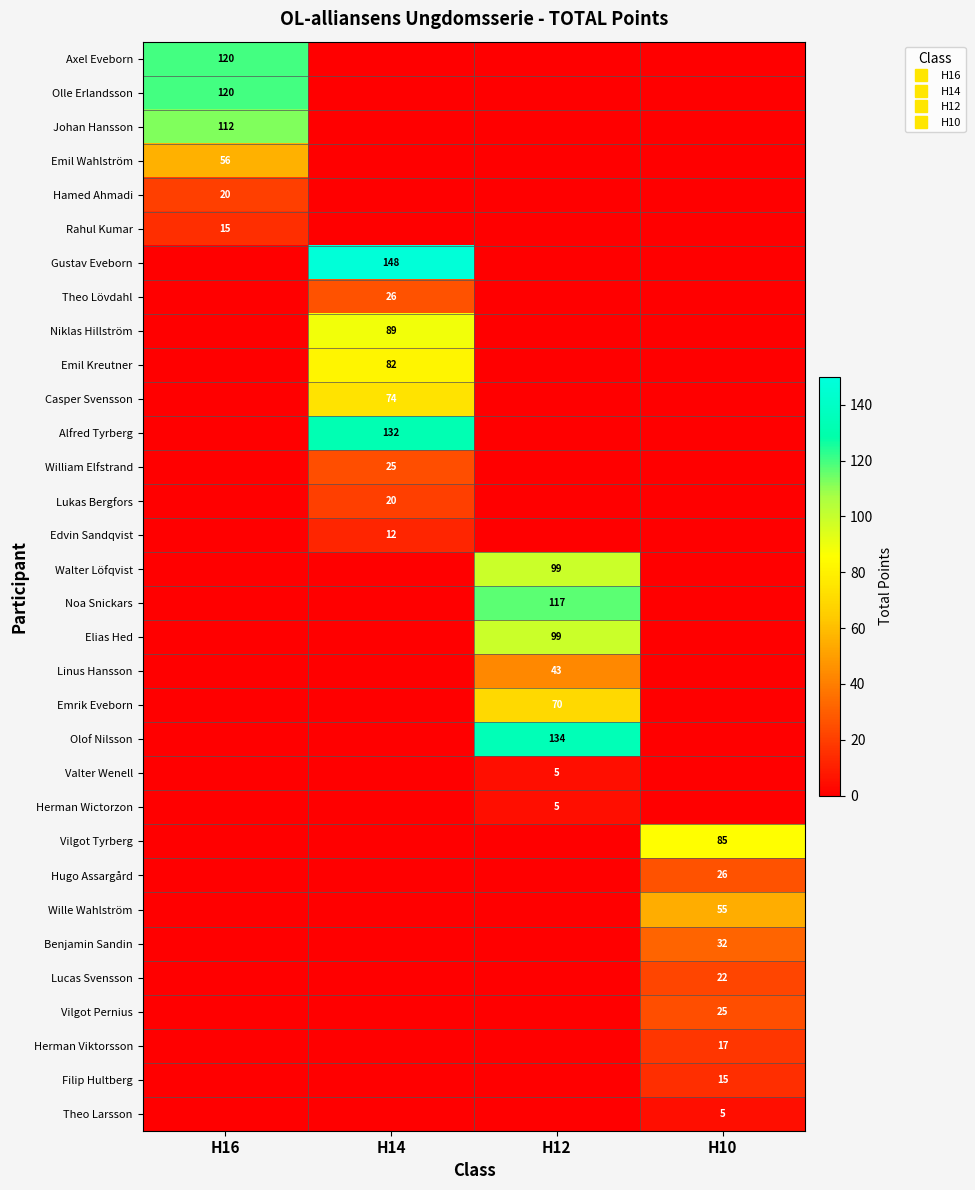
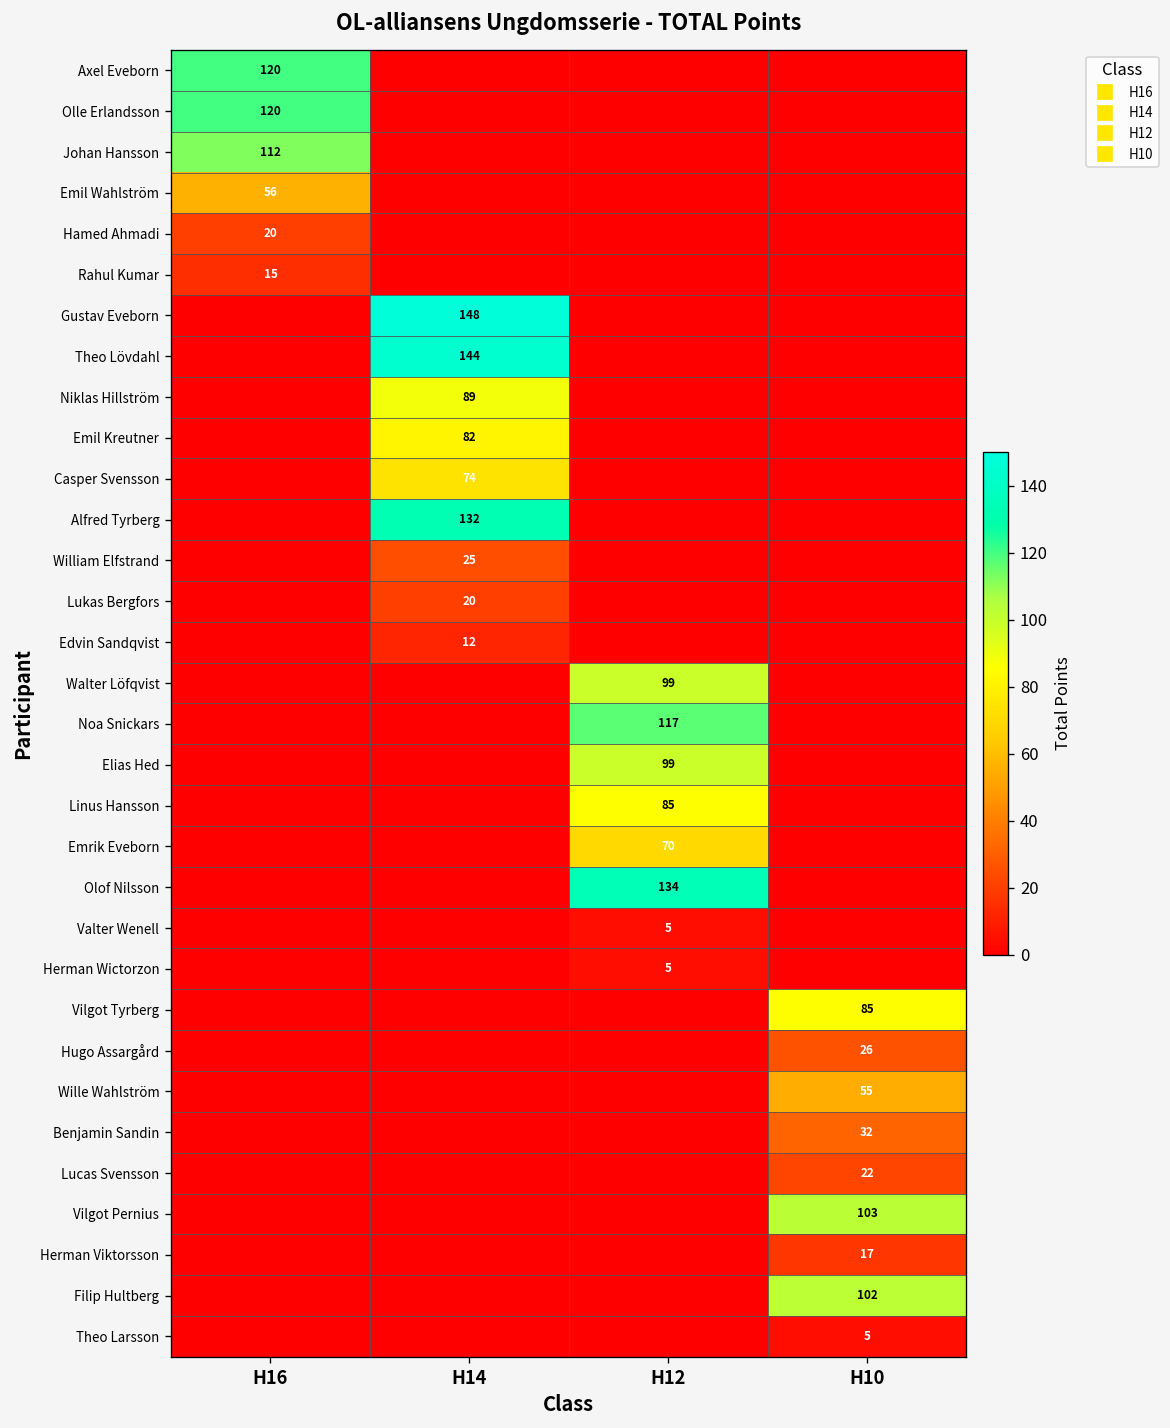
Theo Lövdahl, H14: 26 -> 144
Linus Hansson, H12: 43 -> 85
Vilgot Pernius, H10: 25 -> 103
Filip Hultberg, H10: 15 -> 102
